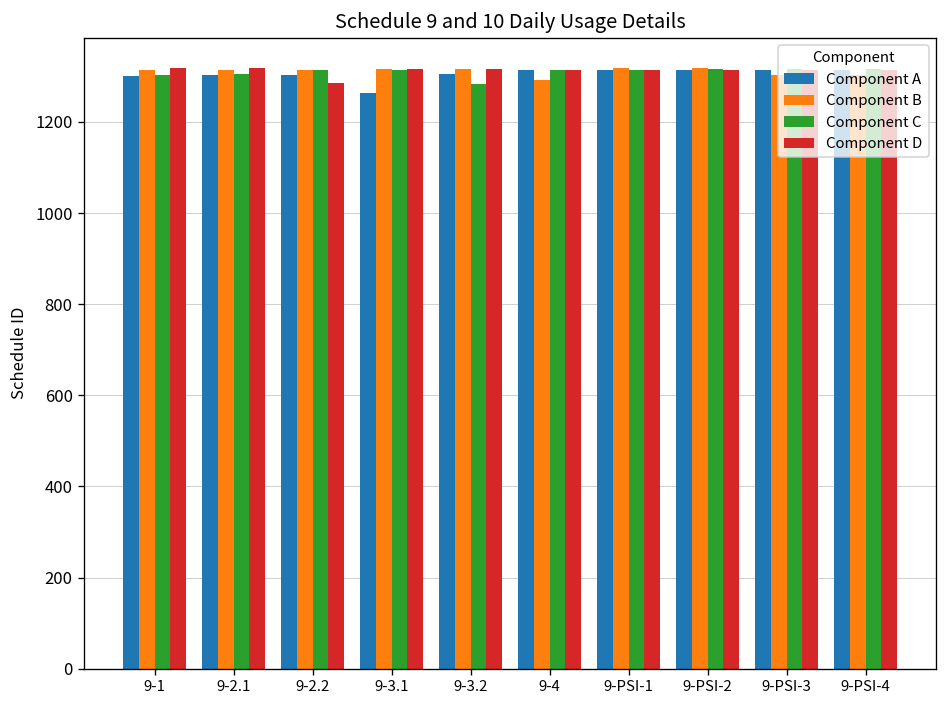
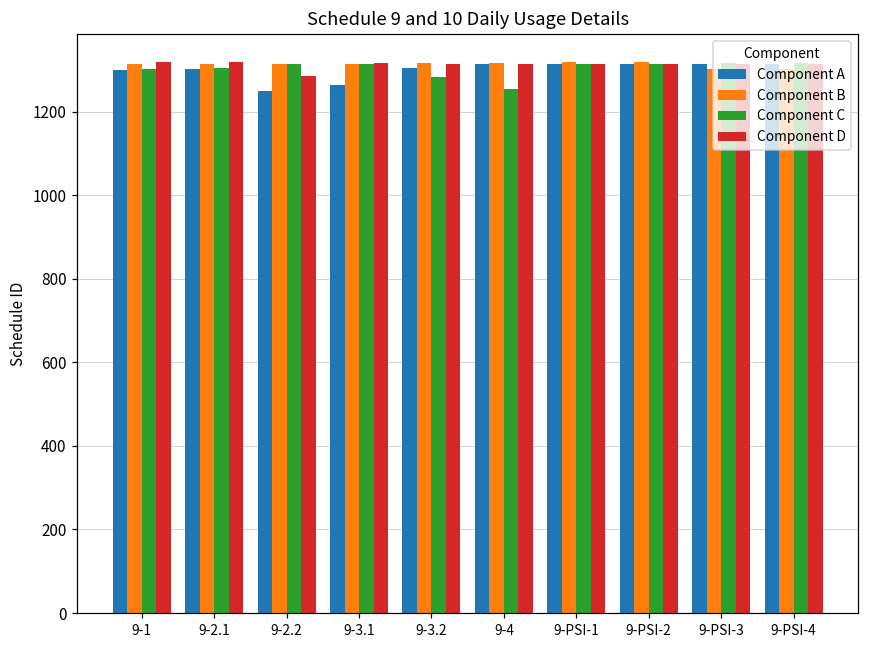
Component A, 9-2.2: 1300 -> 1250
Component B, 9-4: 1290 -> 1320
Component C, 9-4: 1310 -> 1250
